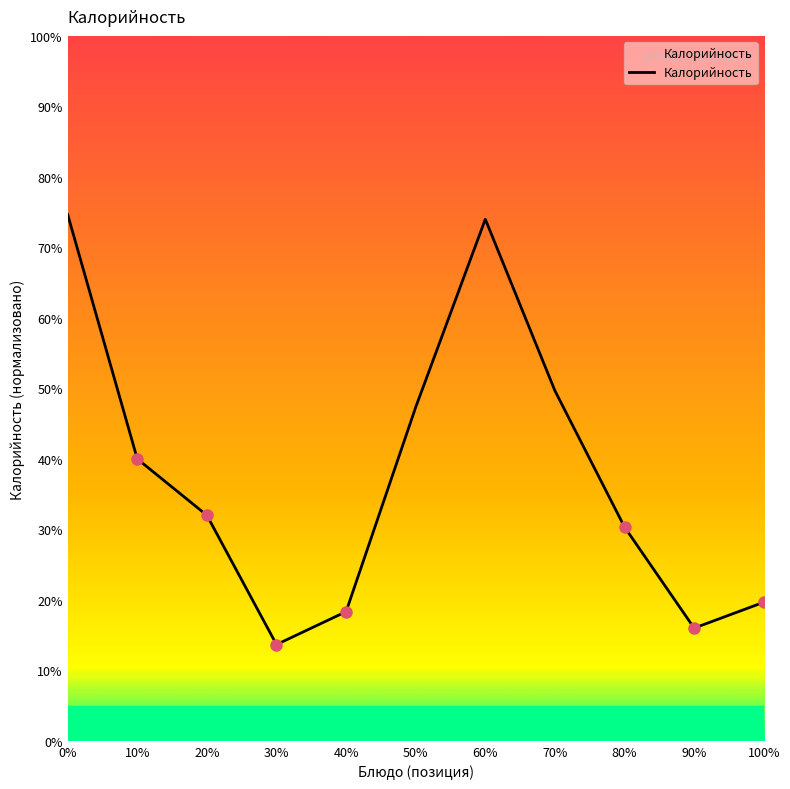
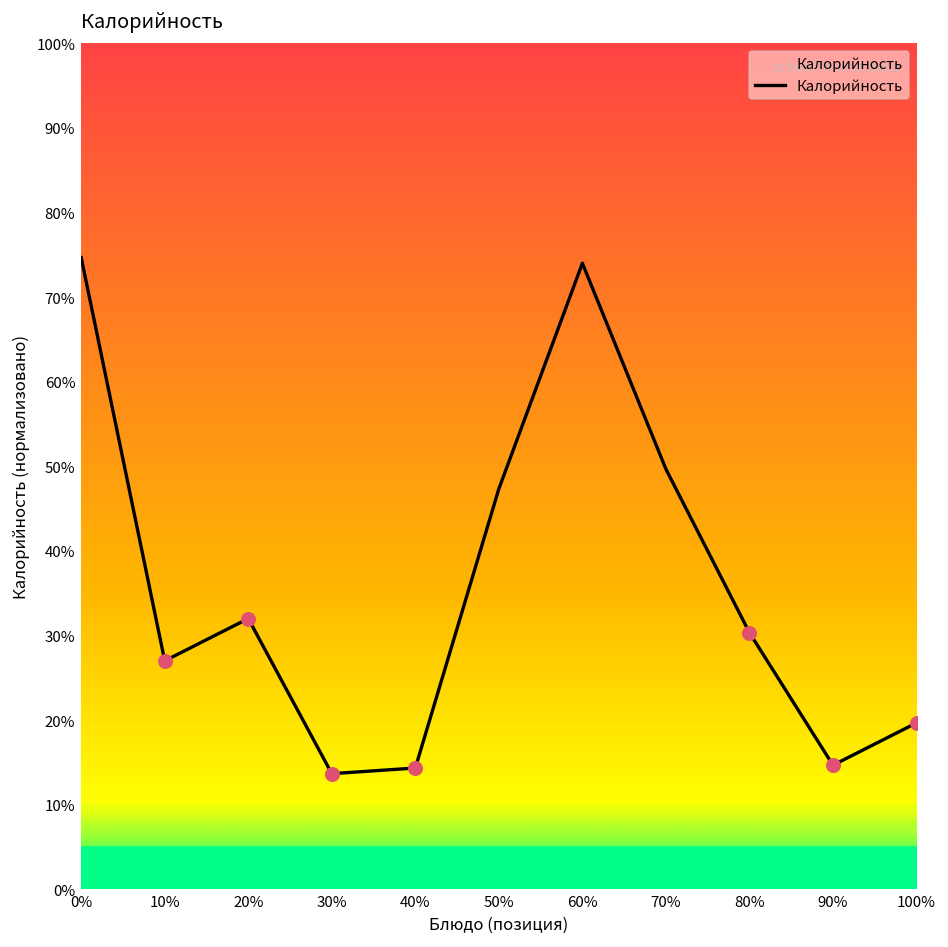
Калорийность, 10%: 40% -> 27%
Калорийность, 40%: 18% -> 14%
Калорийность, 90%: 16% -> 15%
